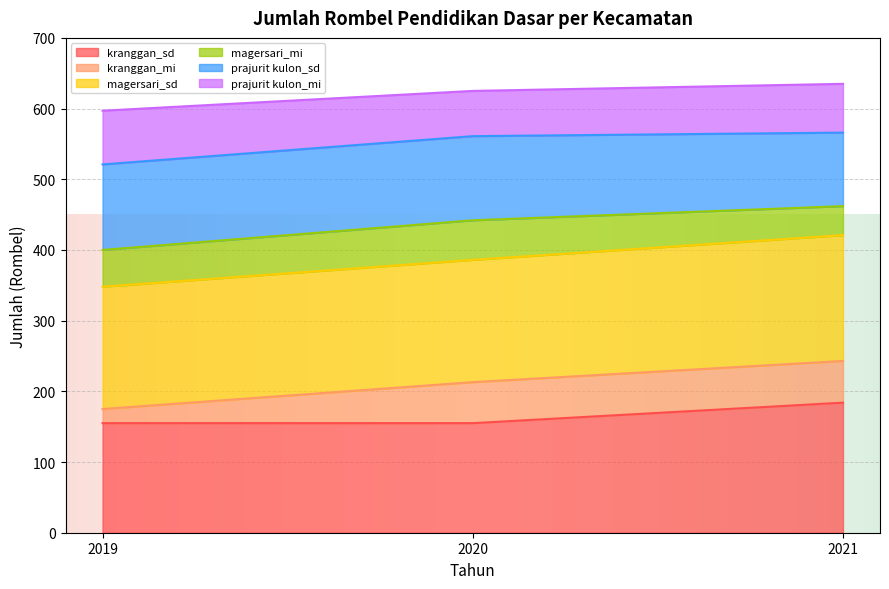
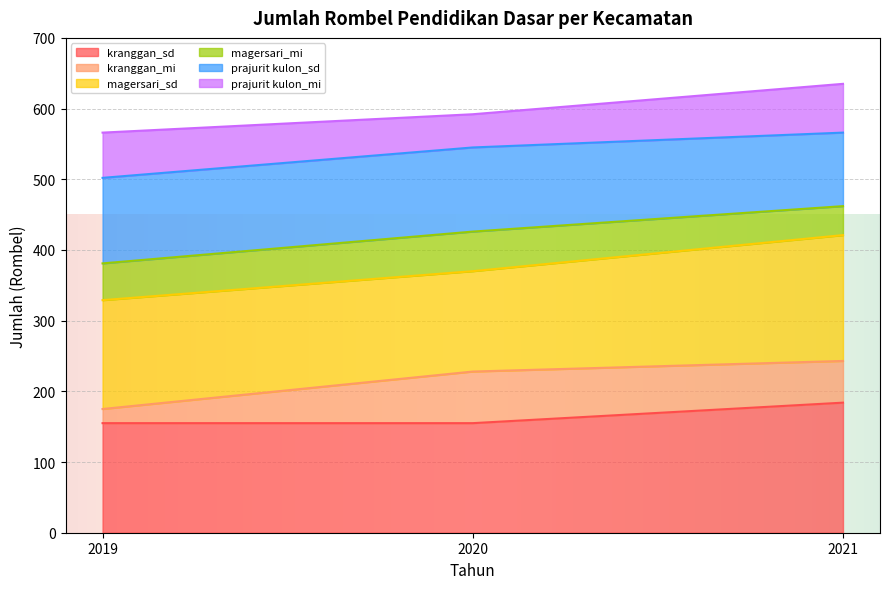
magersari_sd, 2019: 170 -> 150
prajurit kulon_mi, 2019: 80 -> 60
kranggan_mi, 2020: 60 -> 70
magersari_sd, 2020: 170 -> 140
prajurit kulon_mi, 2020: 60 -> 50
